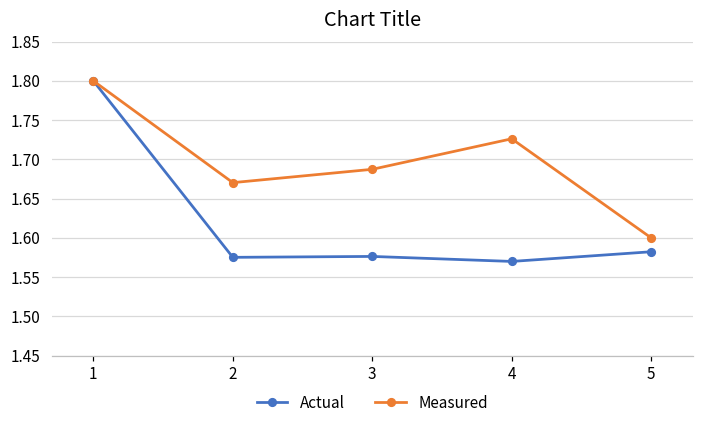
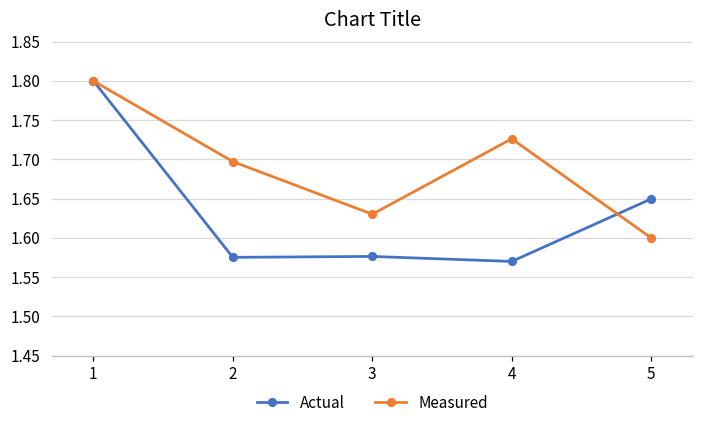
Measured, 2: 1.67 -> 1.70
Measured, 3: 1.69 -> 1.63
Actual, 5: 1.58 -> 1.65
